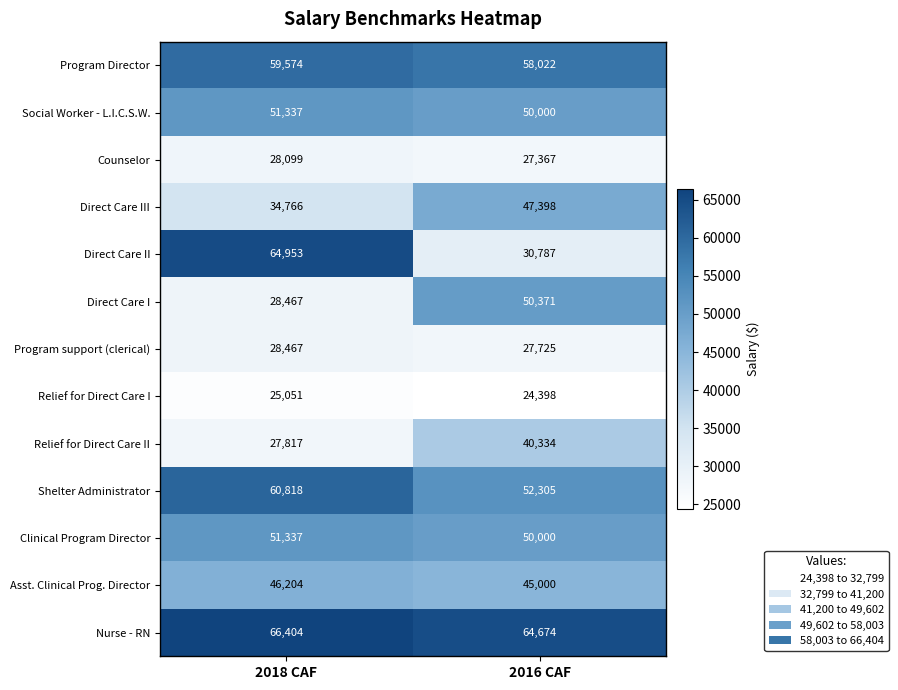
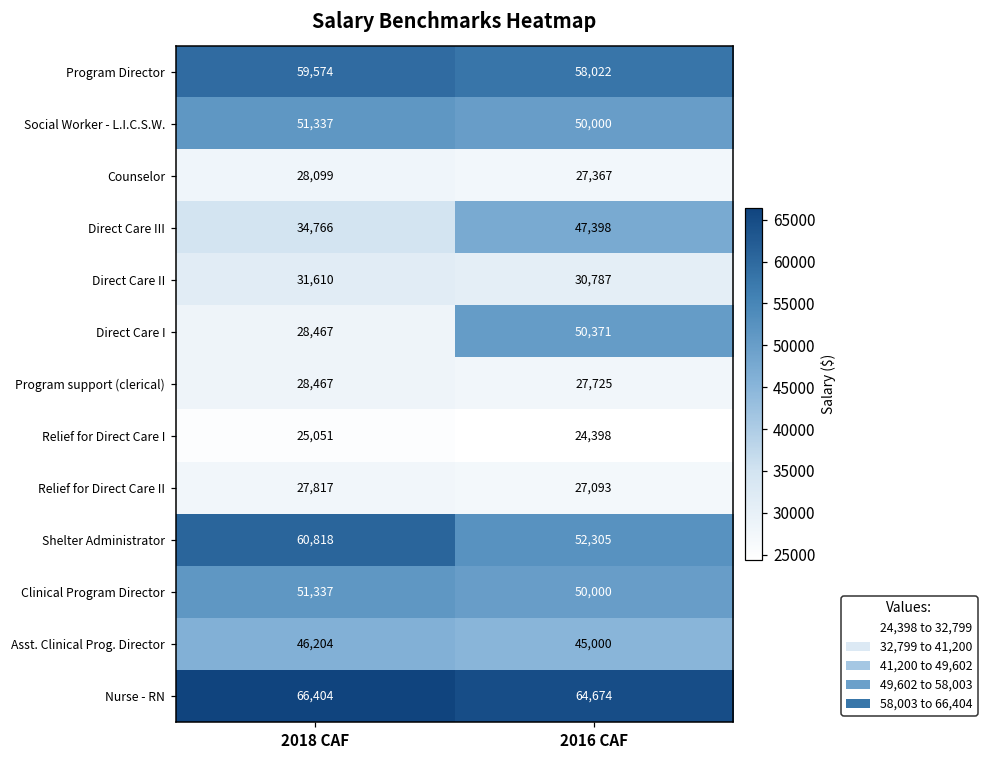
Direct Care II, 2018 CAF: 64,953 -> 31,610
Relief for Direct Care II, 2016 CAF: 40,334 -> 27,093
